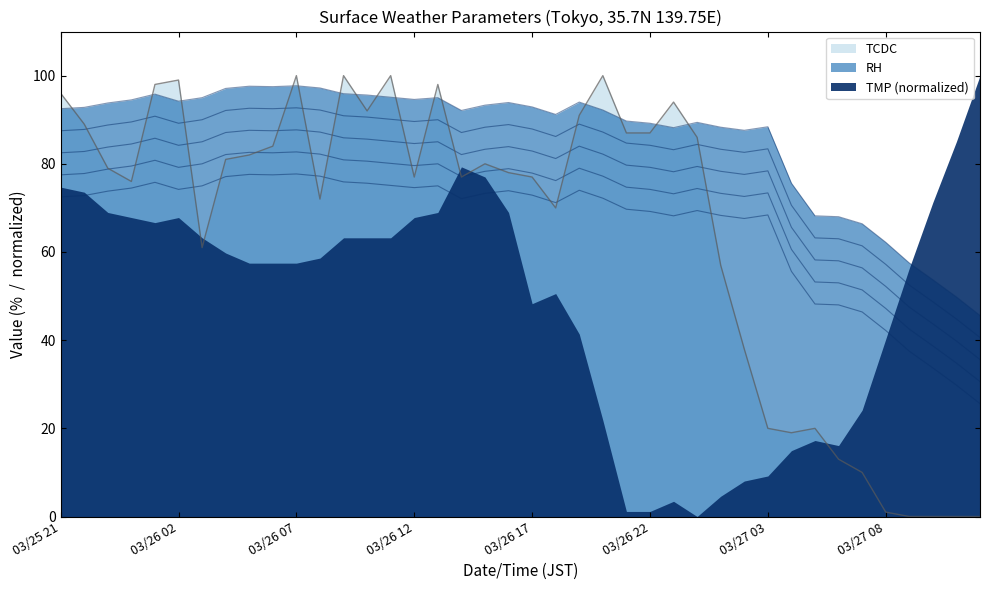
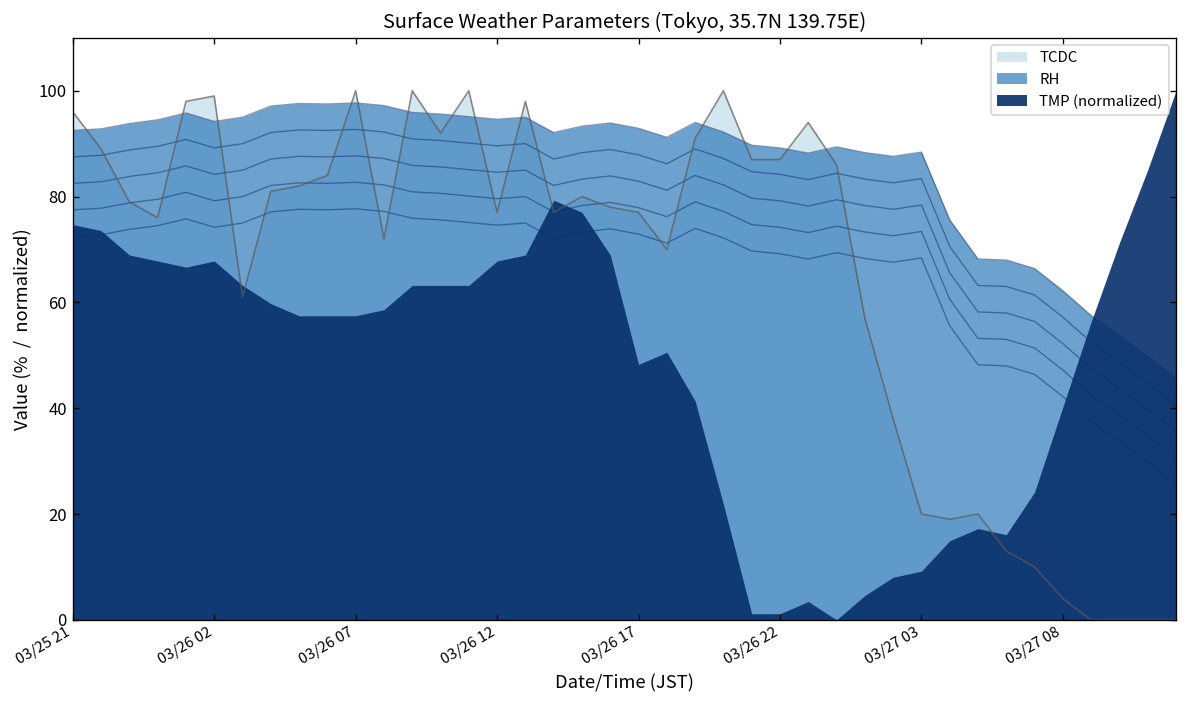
TCDC, 03/27 08: 1 -> 4
